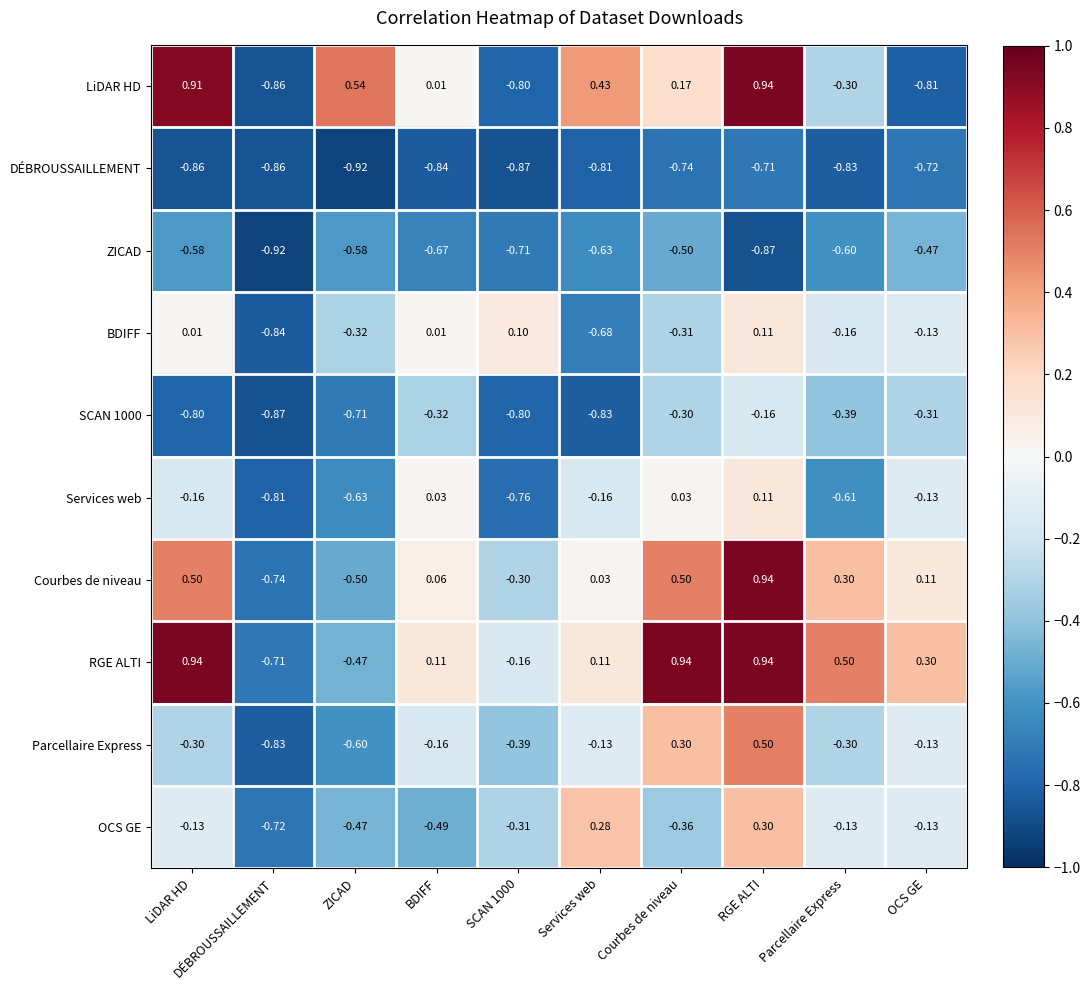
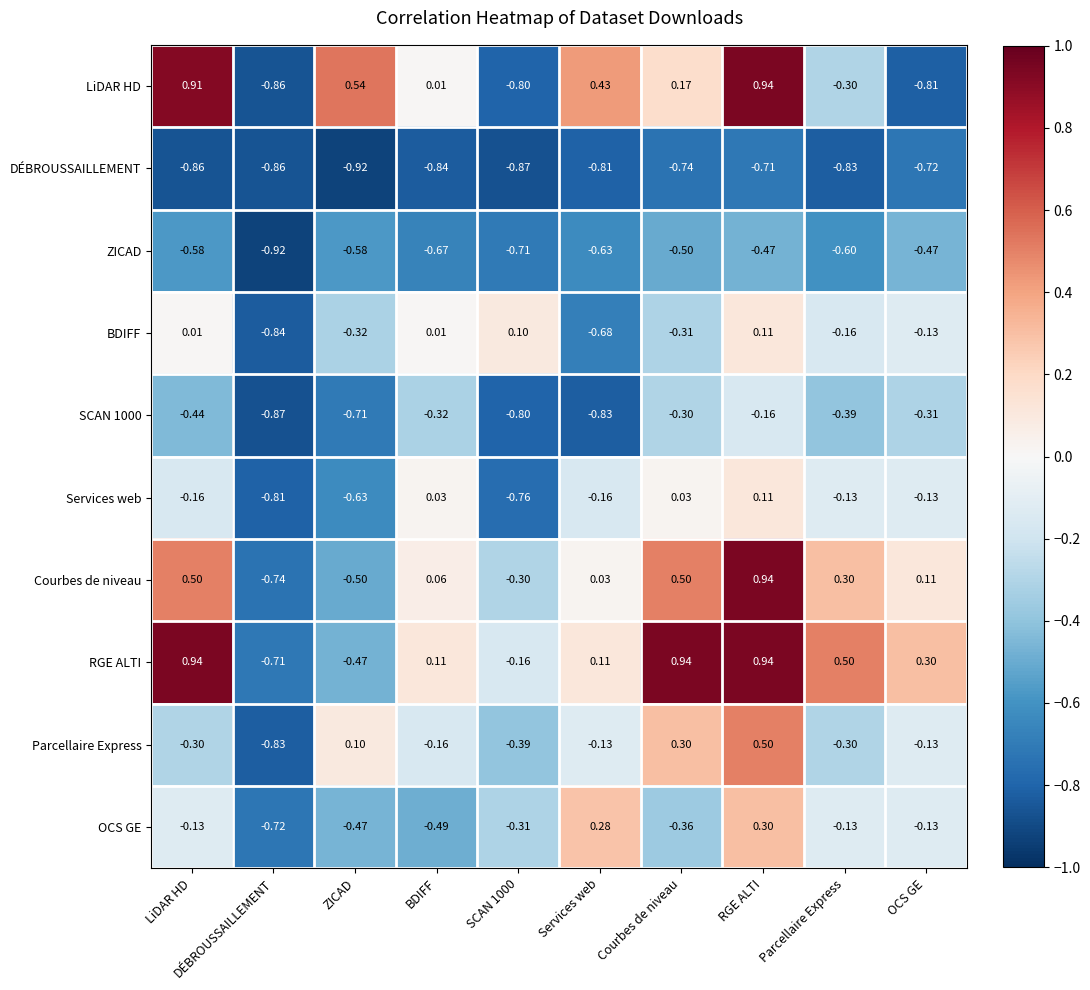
ZICAD, RGE ALTI: -0.87 -> -0.47
SCAN 1000, LiDAR HD: -0.80 -> -0.44
Services web, Parcellaire Express: -0.61 -> -0.13
Parcellaire Express, ZICAD: -0.60 -> 0.10
